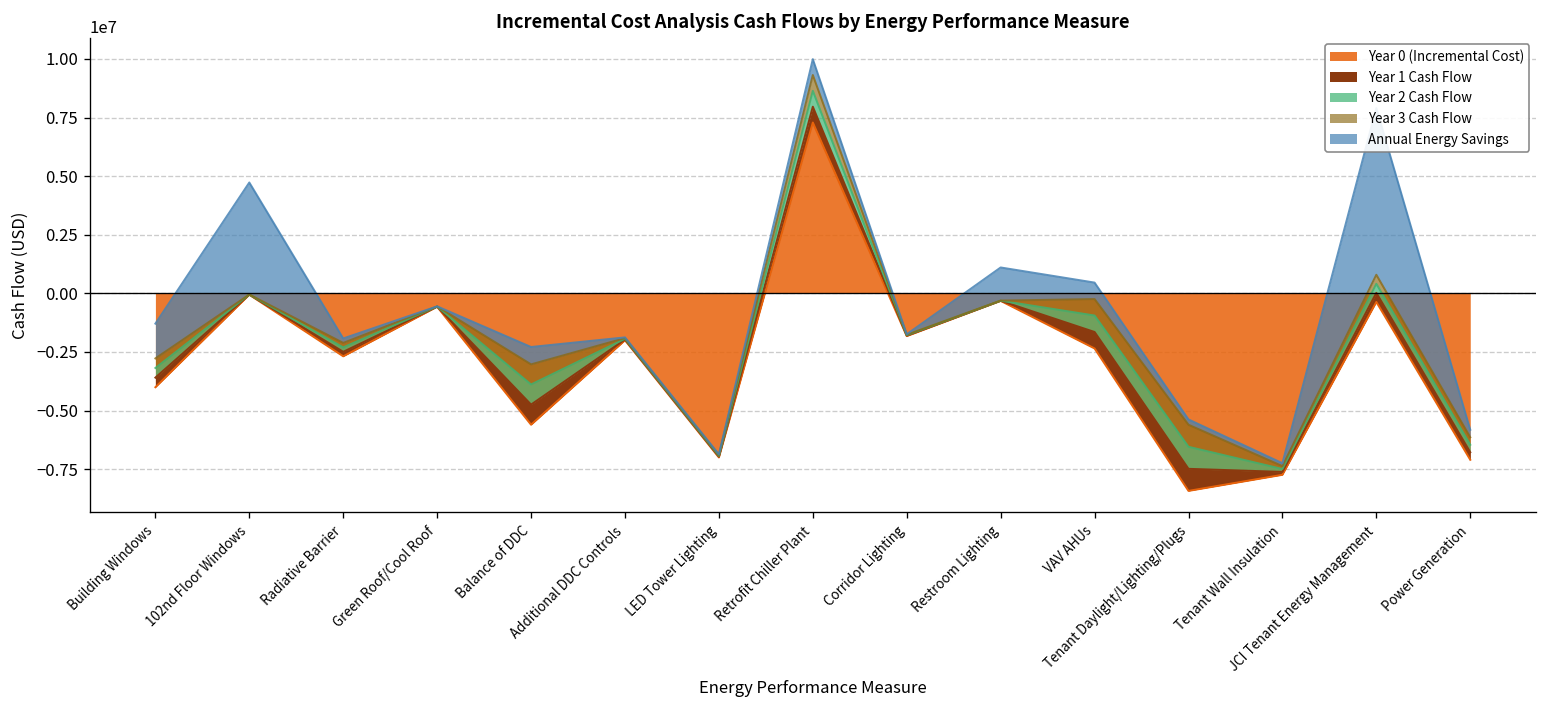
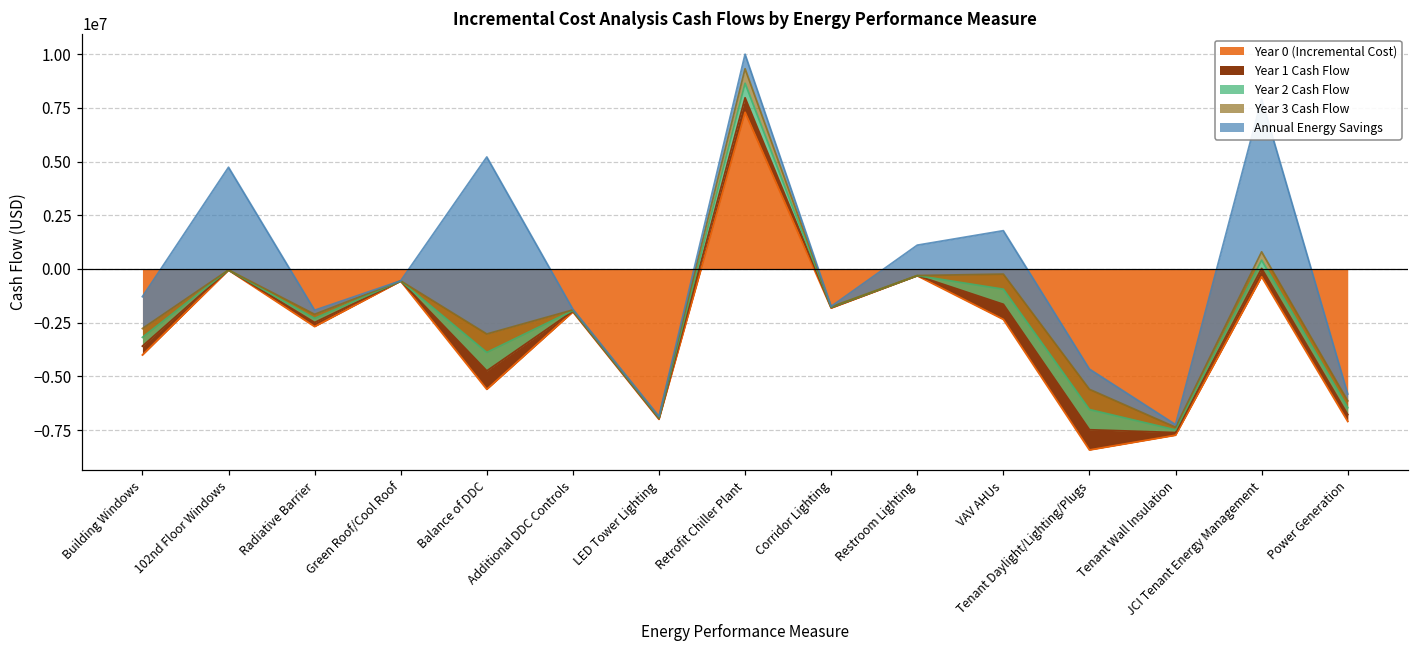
Annual Energy Savings, Balance of DDC: 700000 -> 8200000
Annual Energy Savings, VAV AHUs: 700000 -> 2000000
Annual Energy Savings, Tenant Daylight/Lighting/Plugs: 200000 -> 900000
